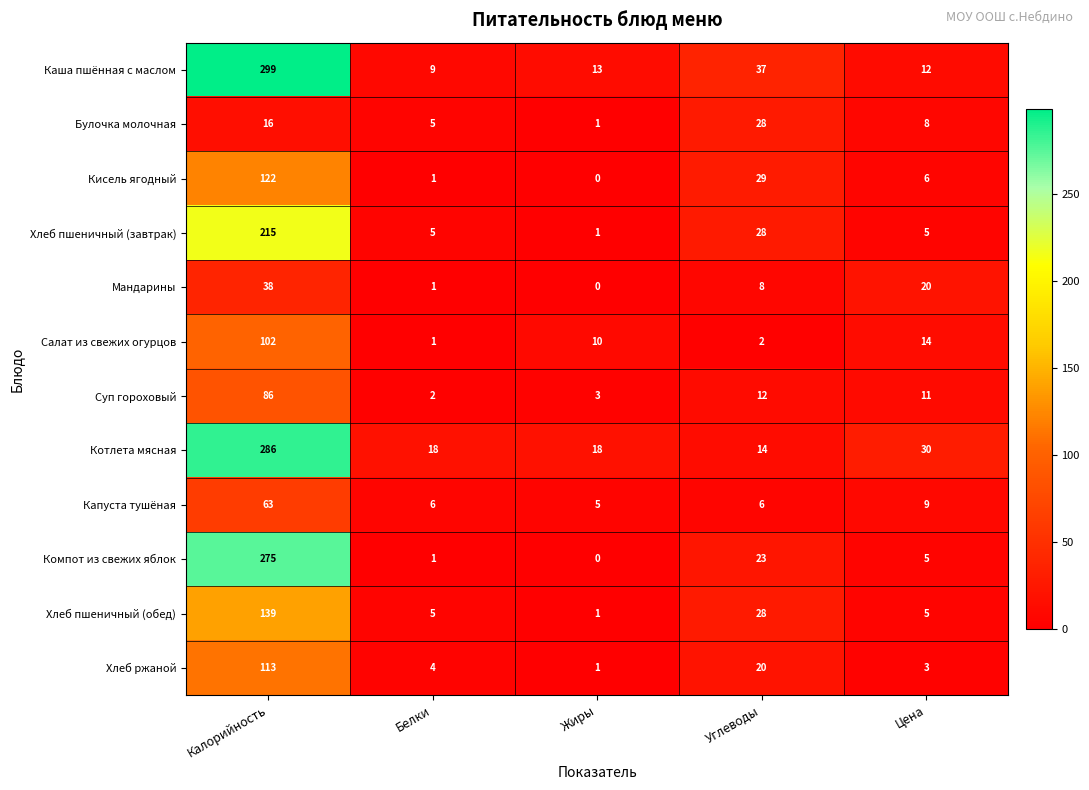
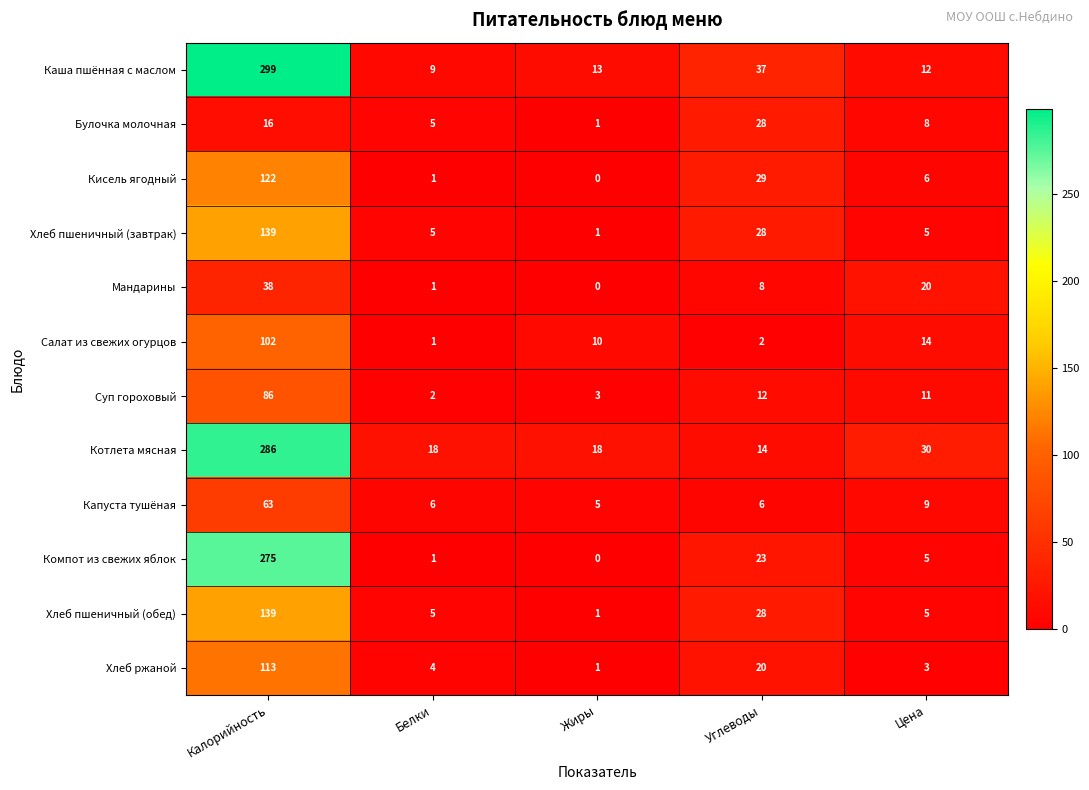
Хлеб пшеничный (завтрак), Калорийность: 215 -> 139
